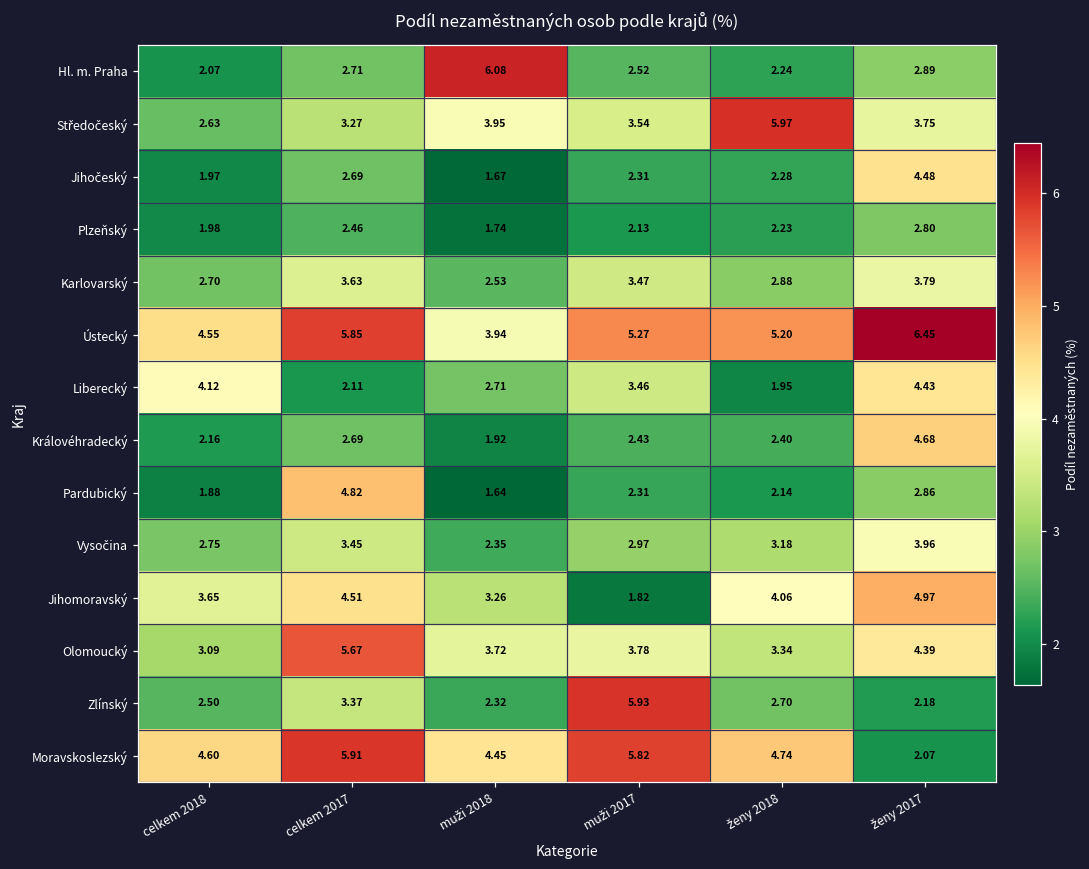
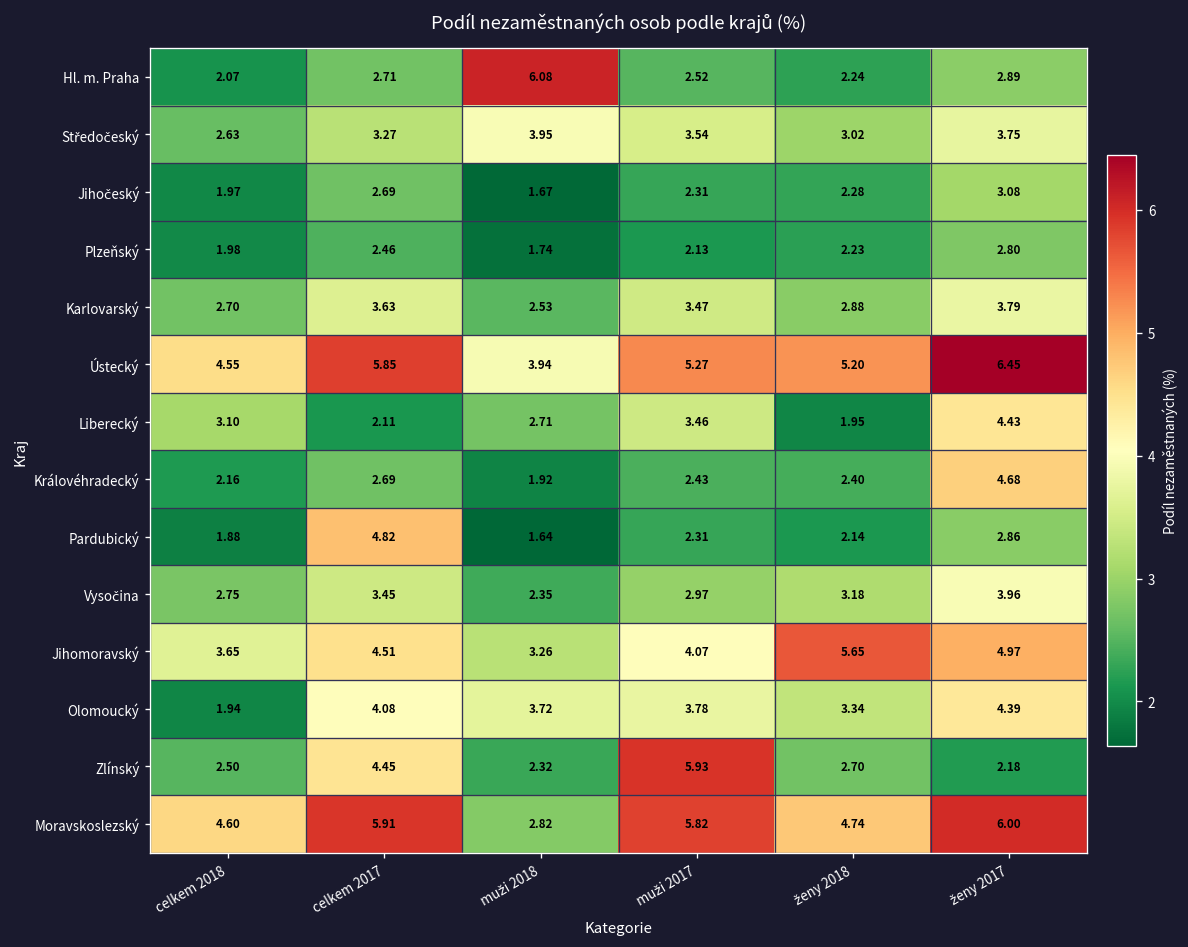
Středočeský, ženy 2018: 5.97 -> 3.02
Jihočeský, ženy 2017: 4.48 -> 3.08
Liberecký, celkem 2018: 4.12 -> 3.10
Jihomoravský, muži 2017: 1.82 -> 4.07
Jihomoravský, ženy 2018: 4.06 -> 5.65
Olomoucký, celkem 2018: 3.09 -> 1.94
Olomoucký, celkem 2017: 5.67 -> 4.08
Zlínský, celkem 2017: 3.37 -> 4.45
Moravskoslezský, muži 2018: 4.45 -> 2.82
Moravskoslezský, ženy 2017: 2.07 -> 6.00
